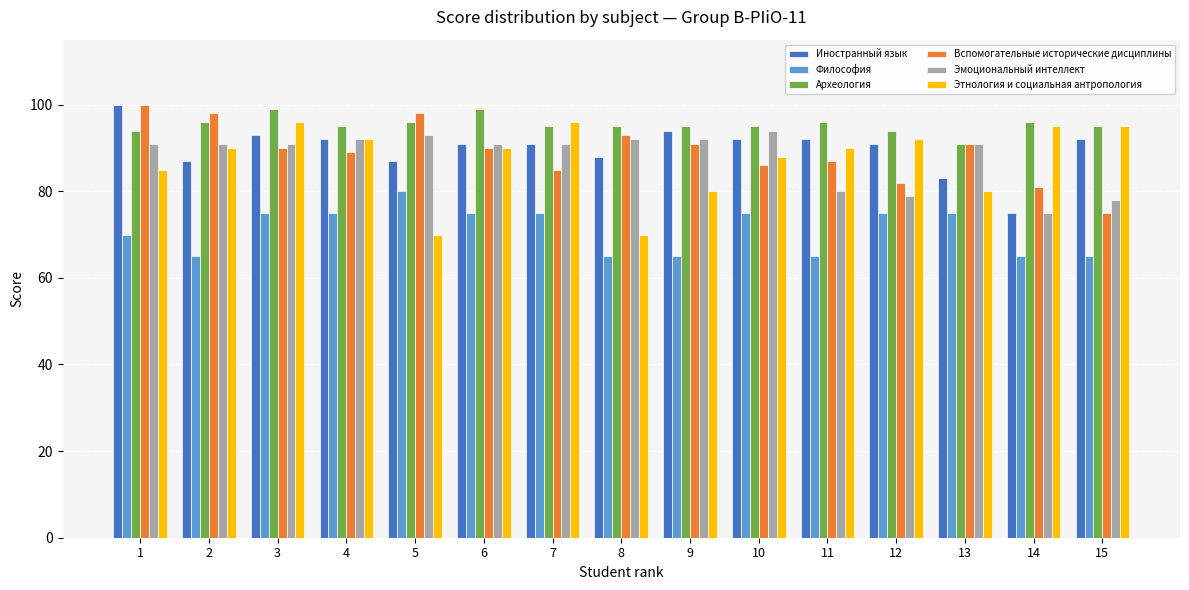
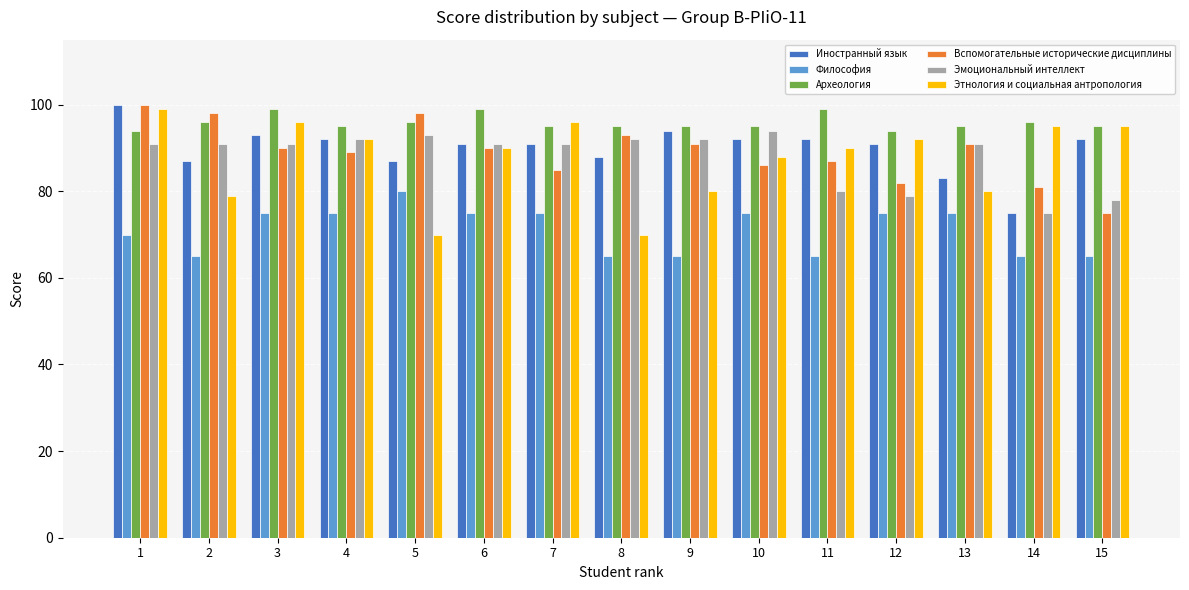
Этнология и социальная антропология, 1: 85 -> 99
Этнология и социальная антропология, 2: 90 -> 79
Археология, 11: 96 -> 99
Археология, 13: 91 -> 95
